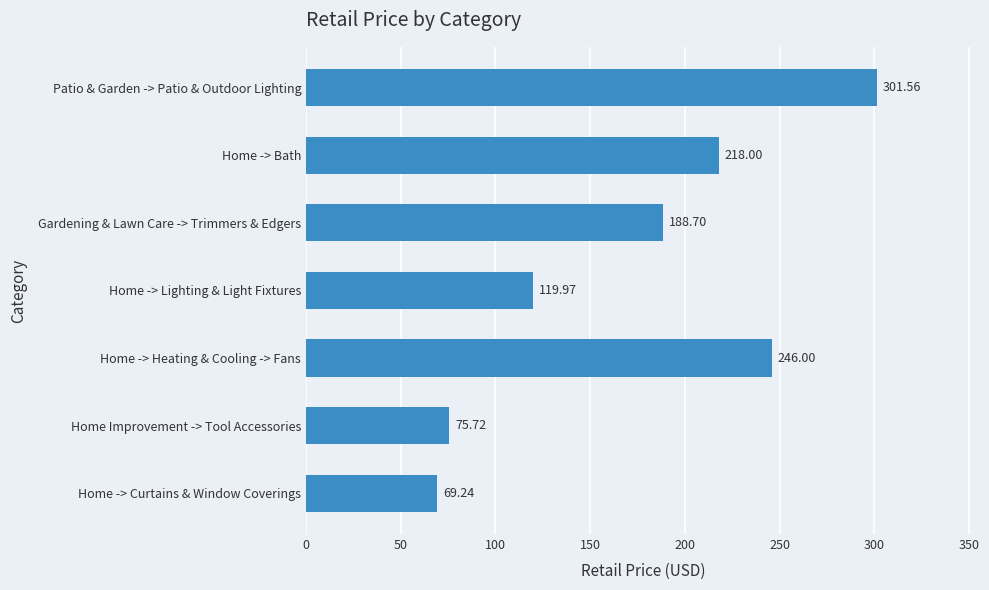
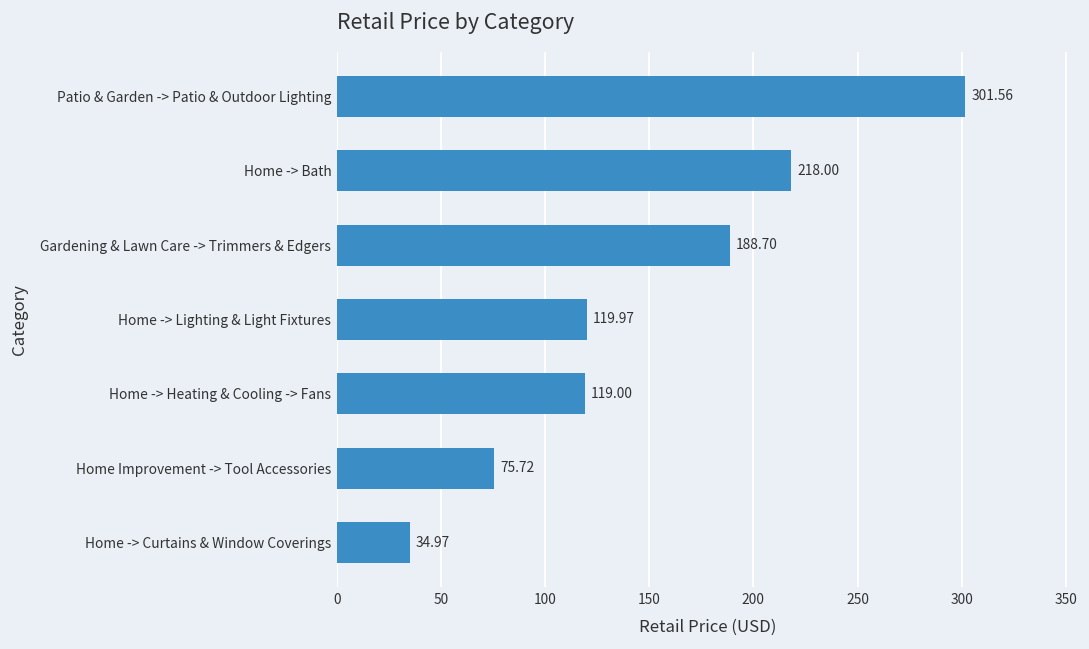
Home -> Heating & Cooling -> Fans: 246.00 -> 119.00
Home -> Curtains & Window Coverings: 69.24 -> 34.97
